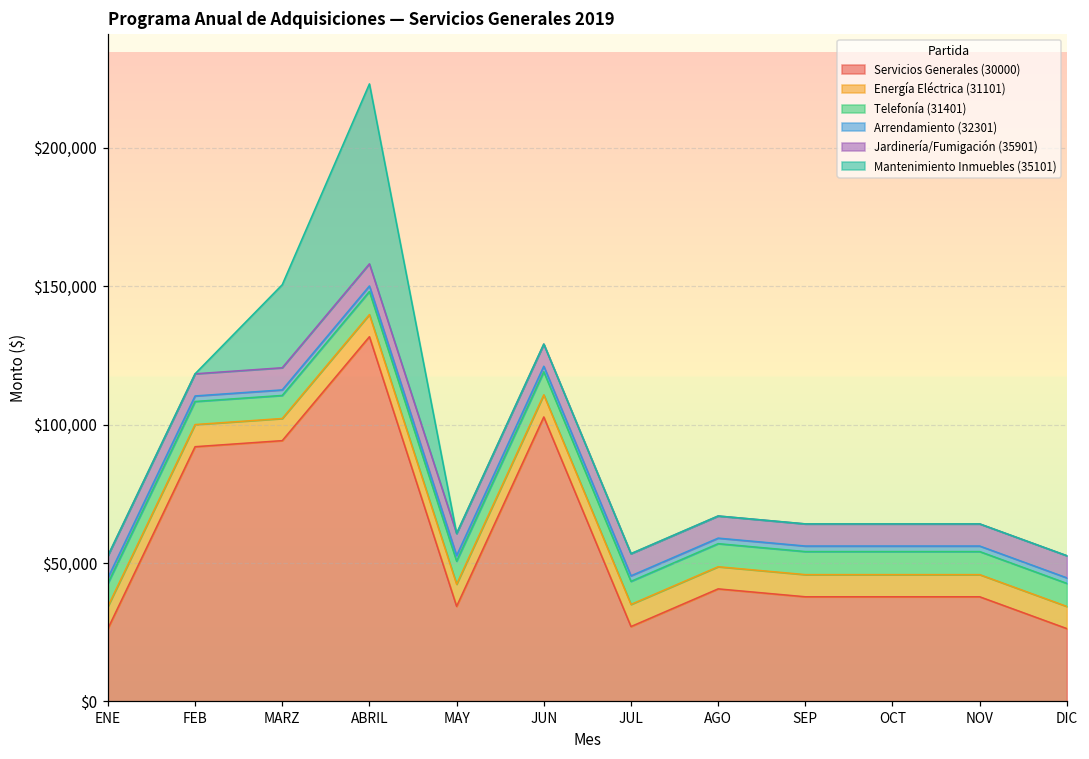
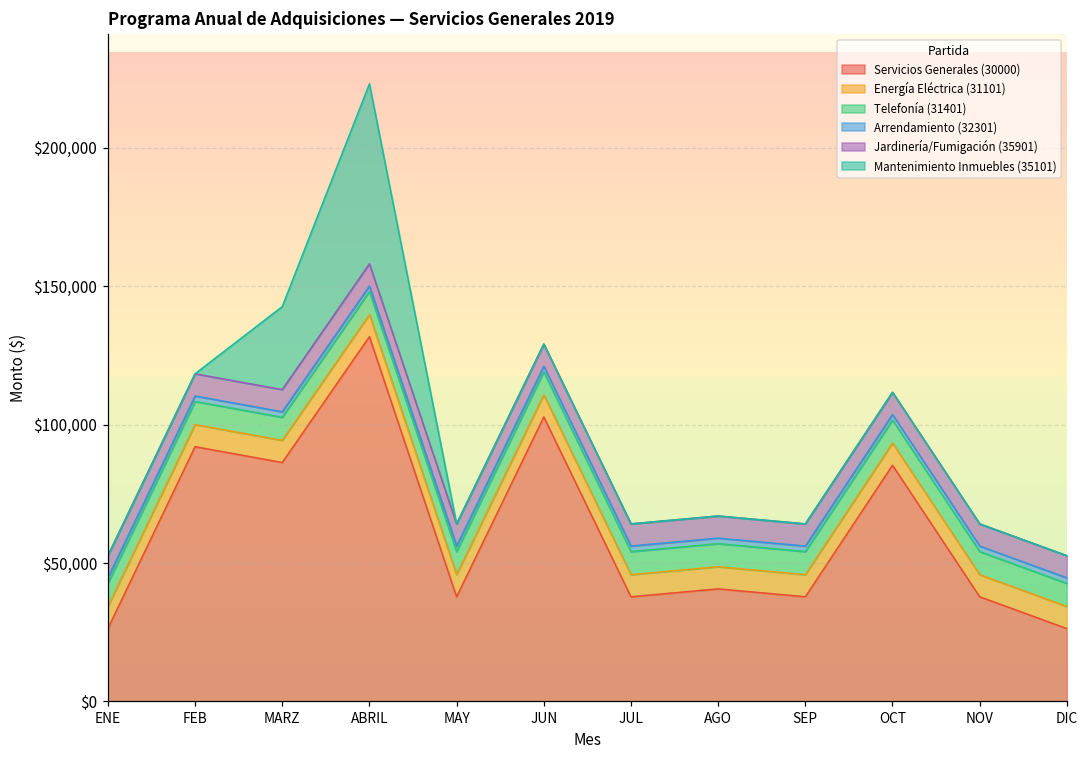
Servicios Generales (30000), MARZ: $94,000 -> $86,000
Servicios Generales (30000), MAY: $34,000 -> $38,000
Servicios Generales (30000), JUL: $27,000 -> $38,000
Servicios Generales (30000), OCT: $38,000 -> $85,000
